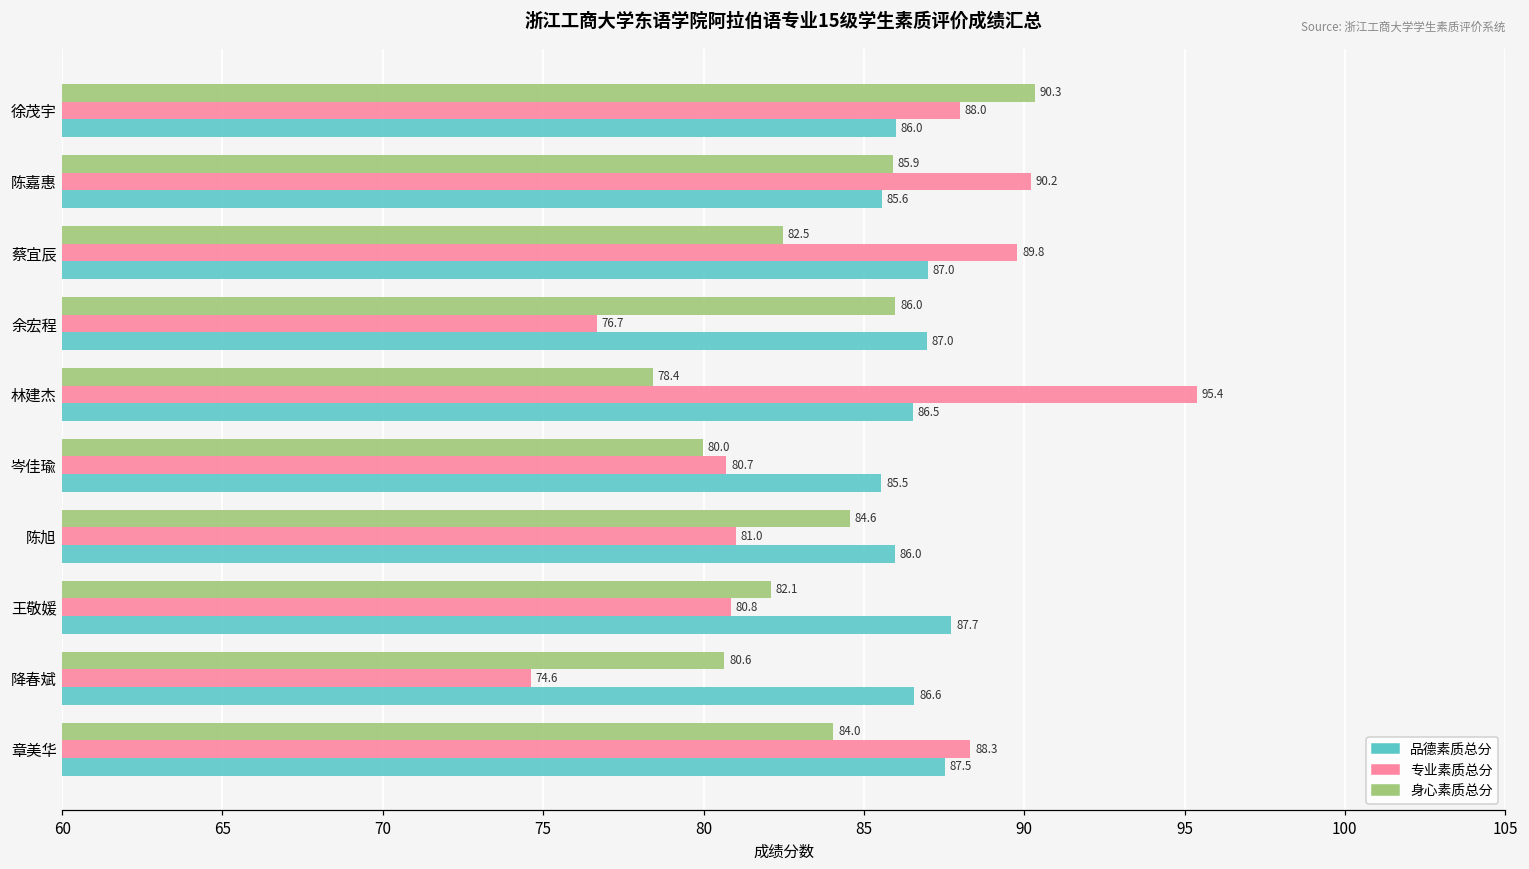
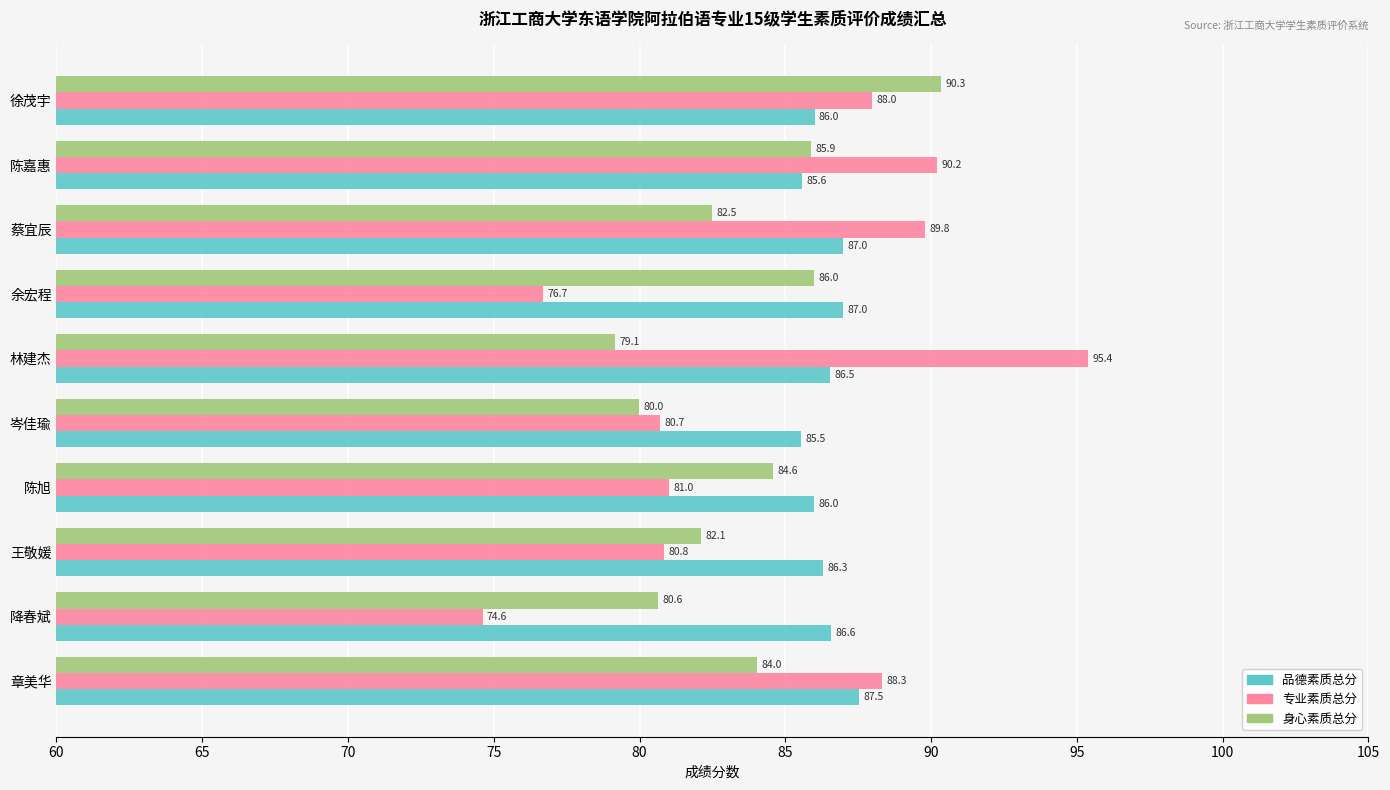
身心素质总分, 林建杰: 78.4 -> 79.1
品德素质总分, 王敬媛: 87.7 -> 86.3
